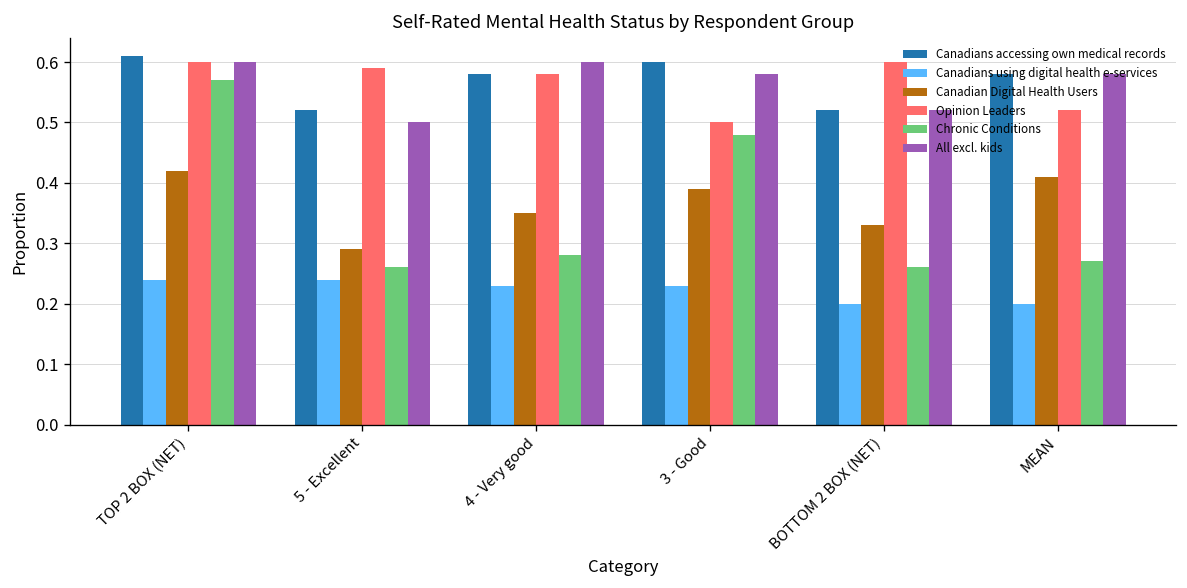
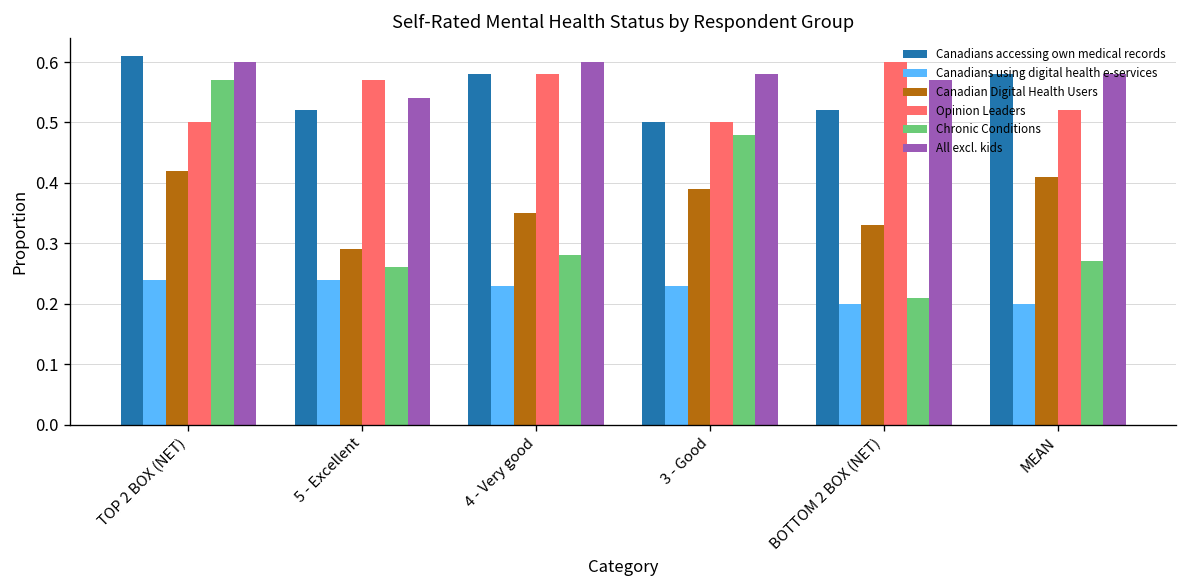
Opinion Leaders, TOP 2 BOX (NET): 0.6 -> 0.5
Opinion Leaders, 5 - Excellent: 0.59 -> 0.57
All excl. kids, 5 - Excellent: 0.50 -> 0.54
Canadians accessing own medical records, 3 - Good: 0.6 -> 0.5
Chronic Conditions, BOTTOM 2 BOX (NET): 0.26 -> 0.21
All excl. kids, BOTTOM 2 BOX (NET): 0.52 -> 0.57
